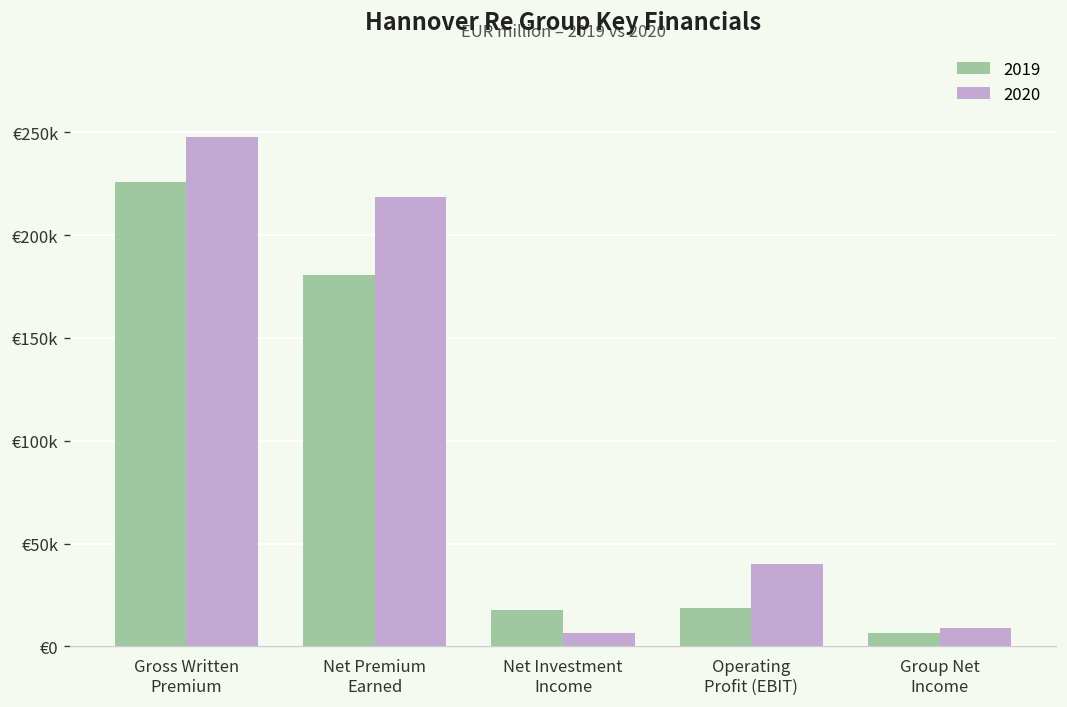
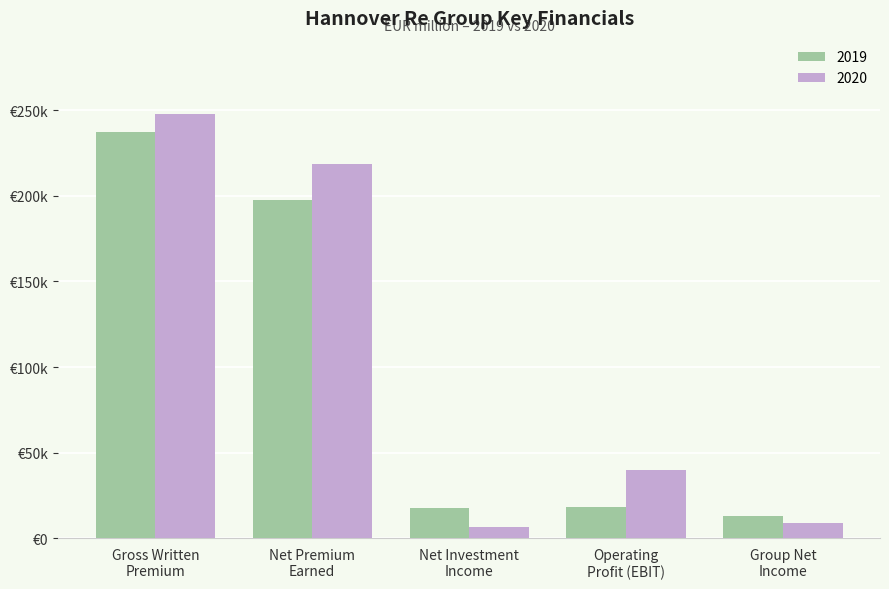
2019, Gross Written Premium: €226000 -> €238000
2019, Net Premium Earned: €180000 -> €197000
2019, Group Net Income: €7000 -> €13000
